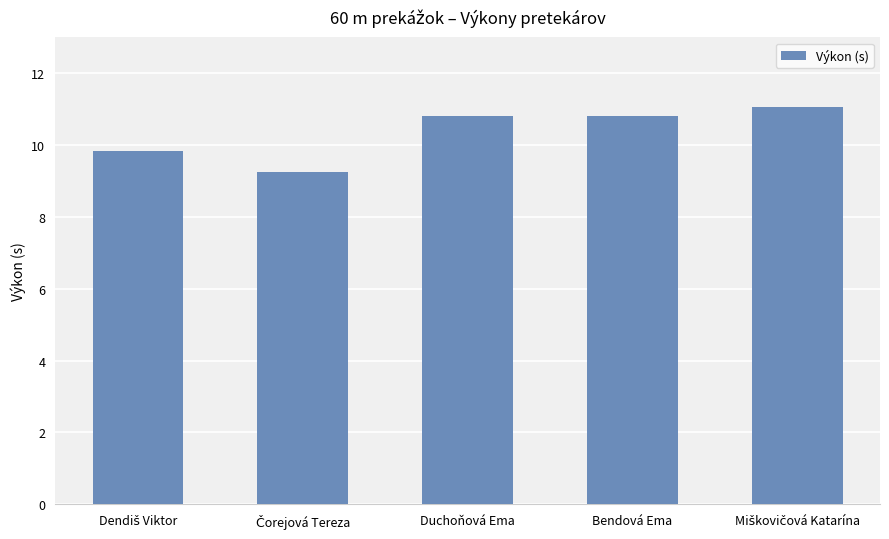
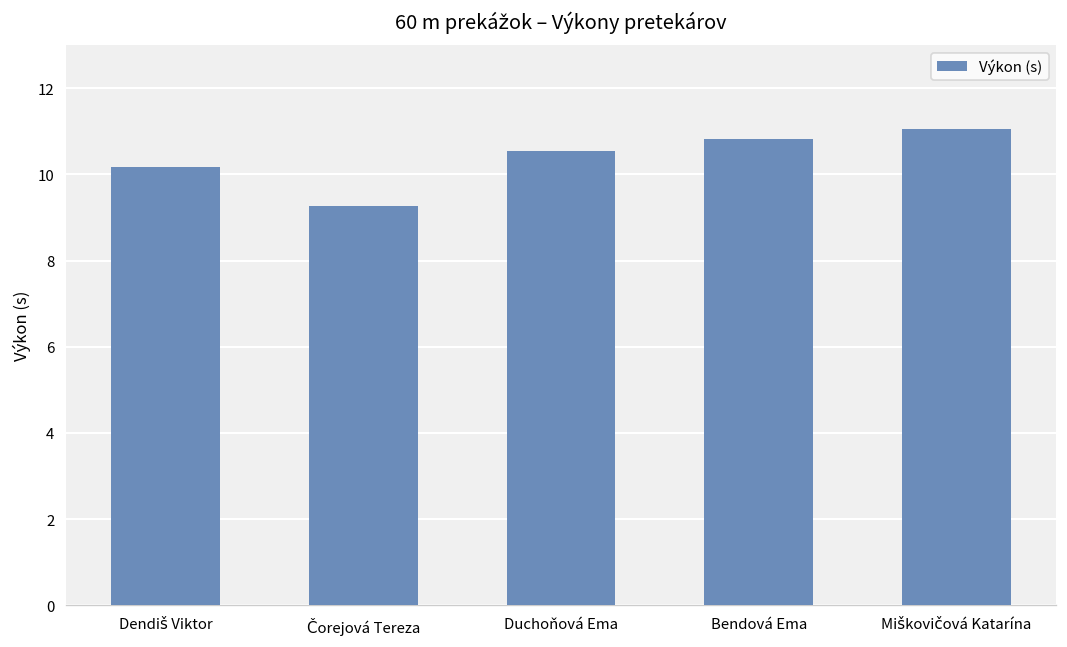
Dendiš Viktor: 9.9 -> 10.2
Duchoňová Ema: 10.8 -> 10.5
